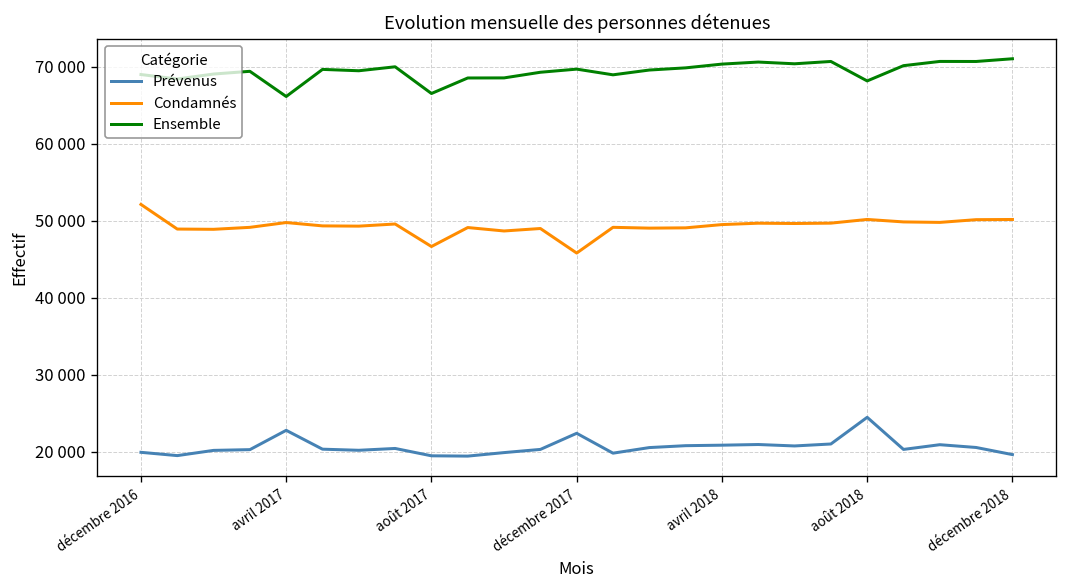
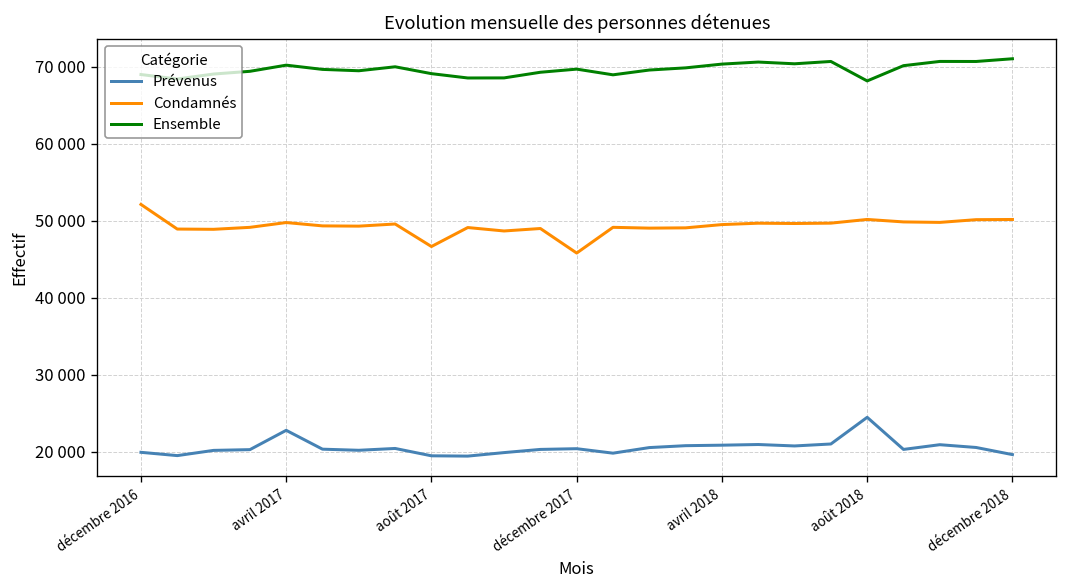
Ensemble, avril 2017: 66000 -> 70000
Ensemble, août 2017: 67000 -> 69000
Prévenus, décembre 2017: 22000 -> 20000
